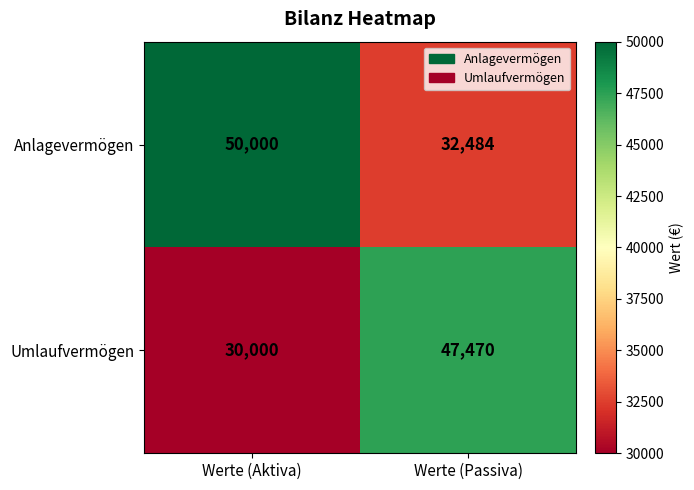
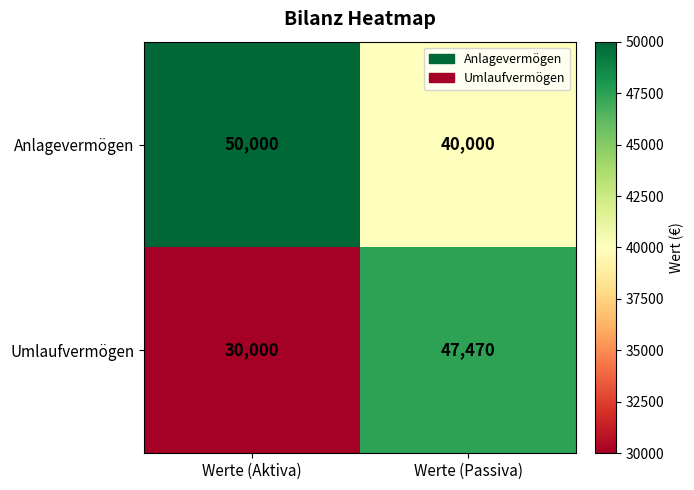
Anlagevermögen, Werte (Passiva): 32,484 -> 40,000
